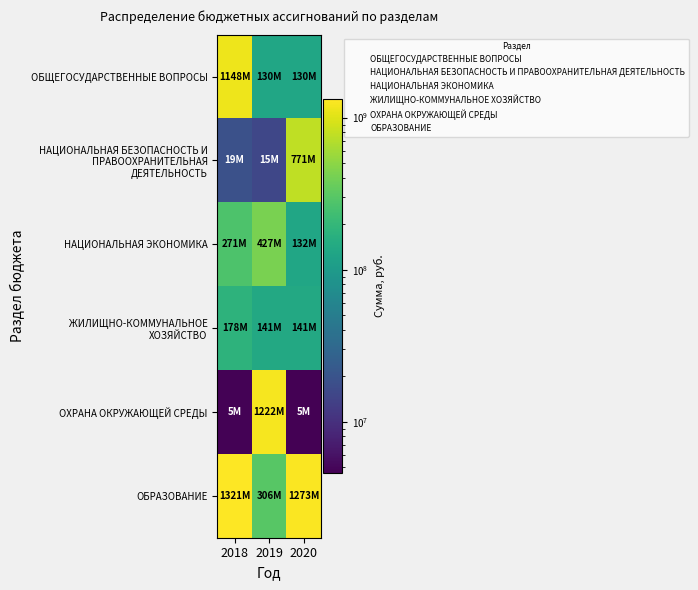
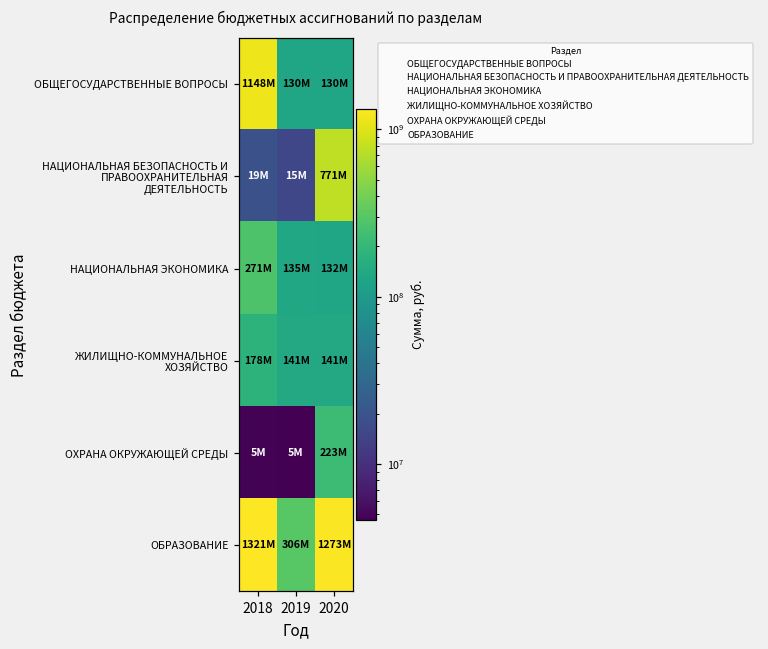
НАЦИОНАЛЬНАЯ ЭКОНОМИКА, 2019: 427M -> 135M
ОХРАНА ОКРУЖАЮЩЕЙ СРЕДЫ, 2019: 1222M -> 5M
ОХРАНА ОКРУЖАЮЩЕЙ СРЕДЫ, 2020: 5M -> 223M
